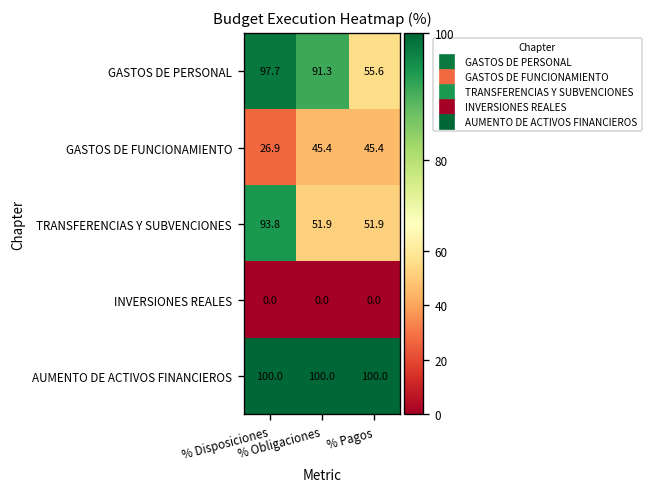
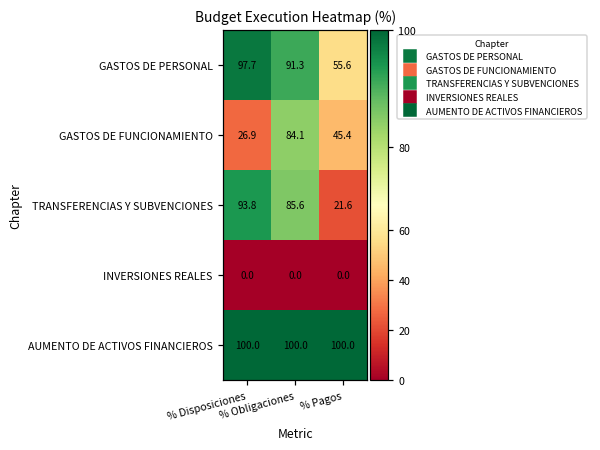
GASTOS DE FUNCIONAMIENTO, % Obligaciones: 45.4 -> 84.1
TRANSFERENCIAS Y SUBVENCIONES, % Obligaciones: 51.9 -> 85.6
TRANSFERENCIAS Y SUBVENCIONES, % Pagos: 51.9 -> 21.6
